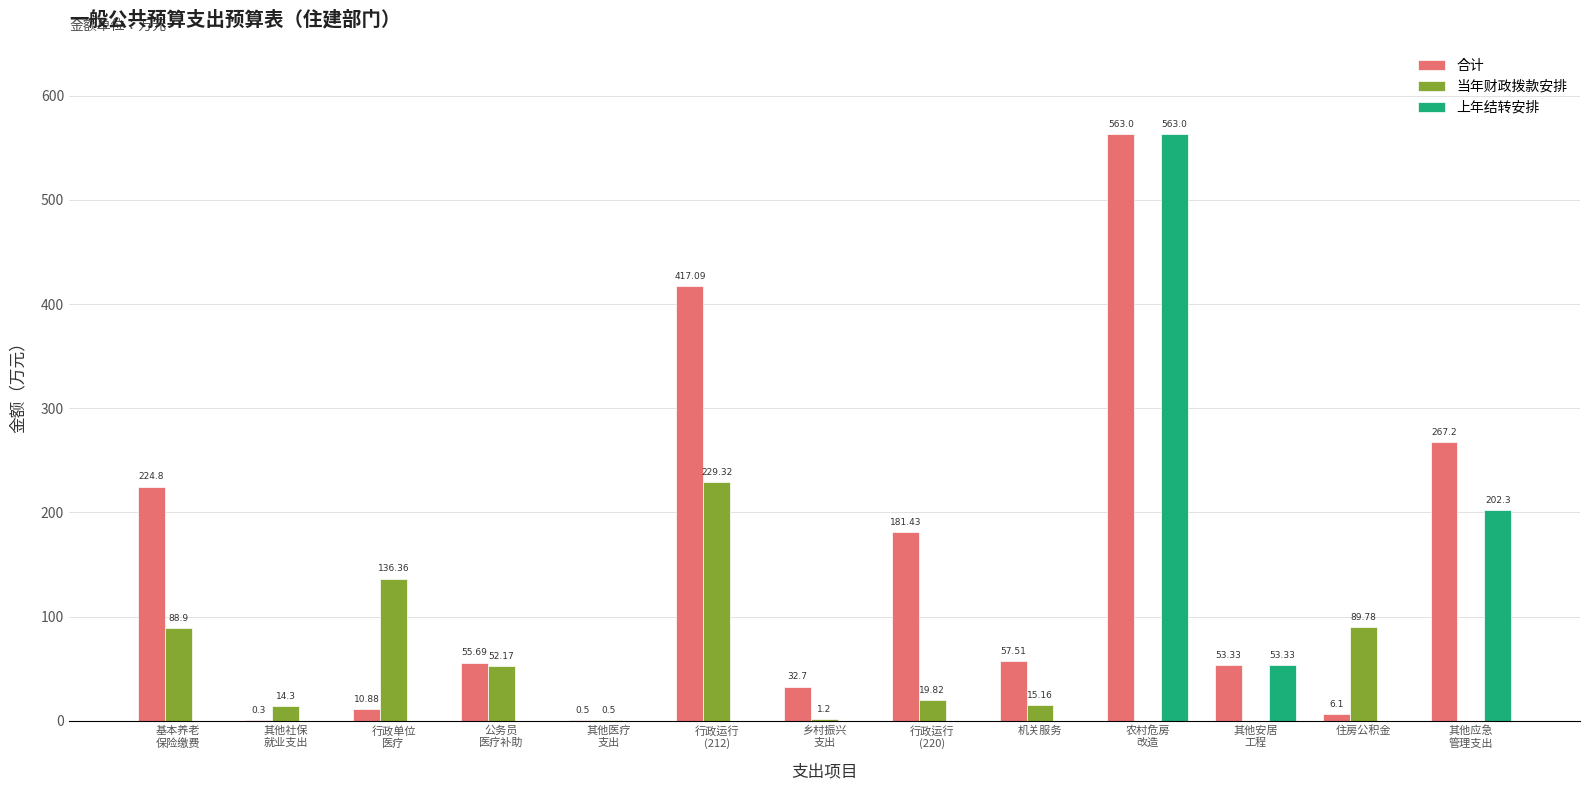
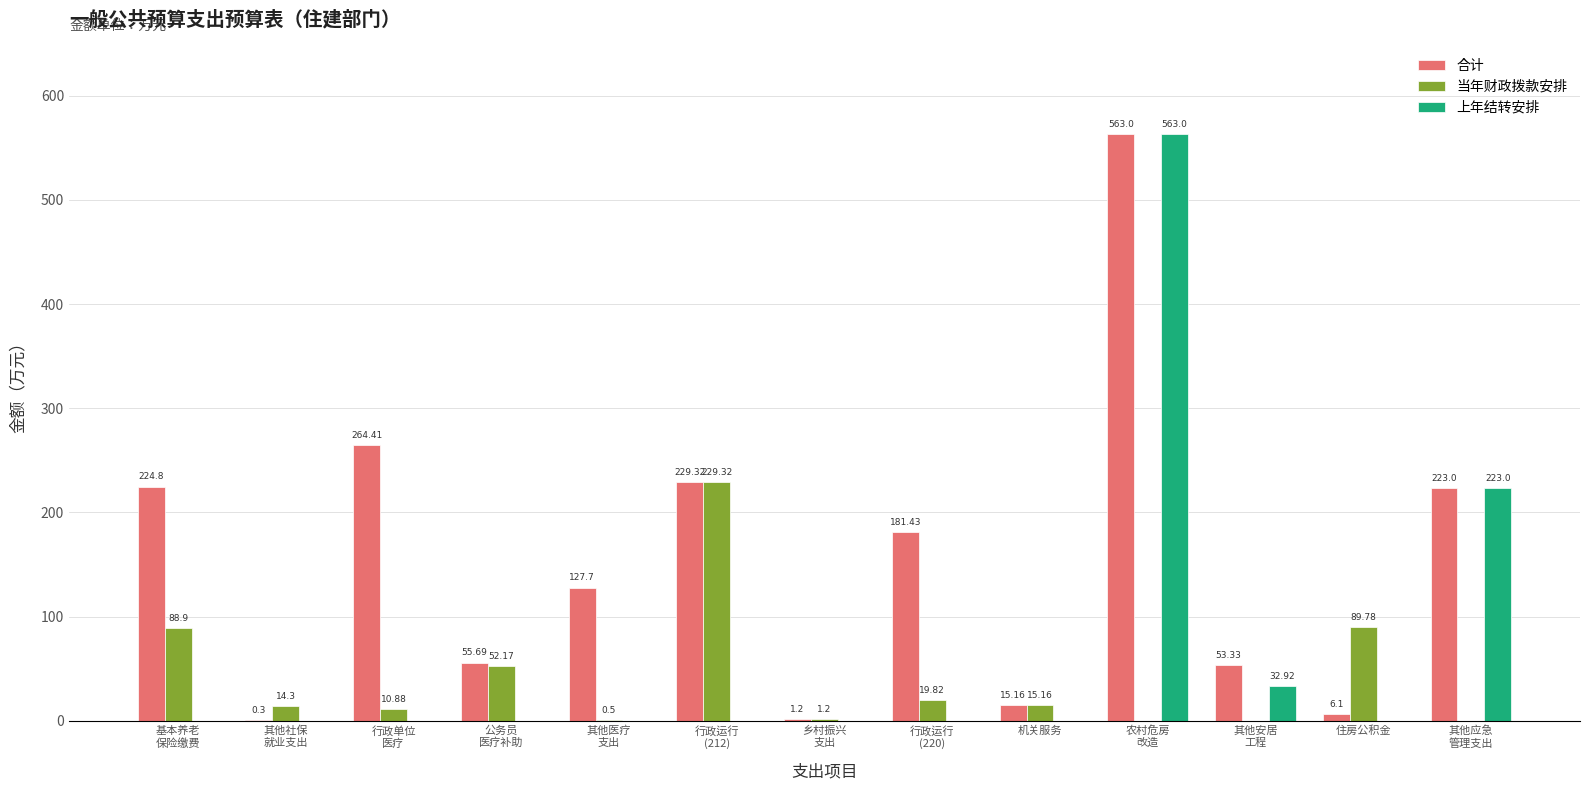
合计, 行政单位 医疗: 10.88 -> 264.41
当年财政拨款安排, 行政单位 医疗: 136.36 -> 10.88
合计, 其他医疗 支出: 0.5 -> 127.7
合计, 行政运行 (212): 417.09 -> 229.32
合计, 乡村振兴 支出: 32.7 -> 1.2
合计, 机关服务: 57.51 -> 15.16
上年结转安排, 其他安居 工程: 53.33 -> 32.92
合计, 其他应急 管理支出: 267.2 -> 223.0
上年结转安排, 其他应急 管理支出: 202.3 -> 223.0
